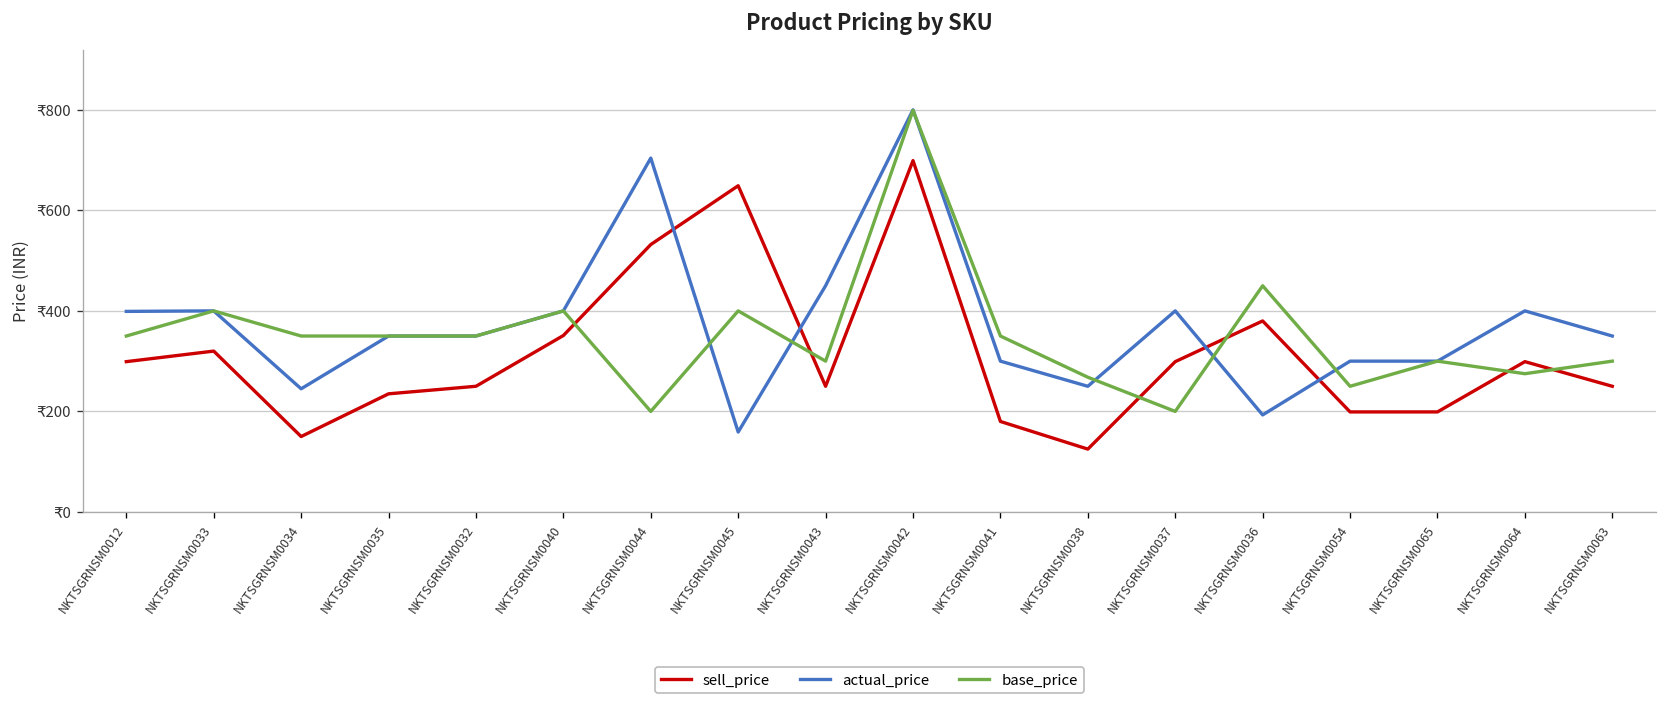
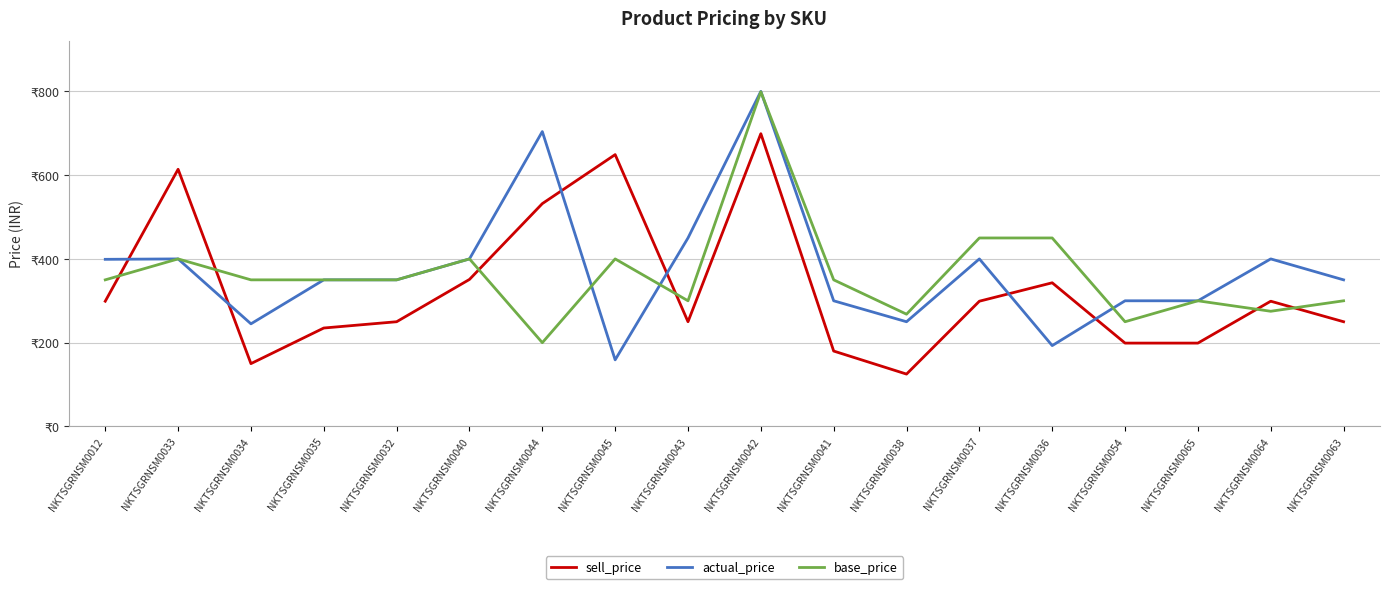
sell_price, NKTSGRNSM0033: ₹320 -> ₹610
base_price, NKTSGRNSM0037: ₹200 -> ₹450
sell_price, NKTSGRNSM0036: ₹380 -> ₹340
